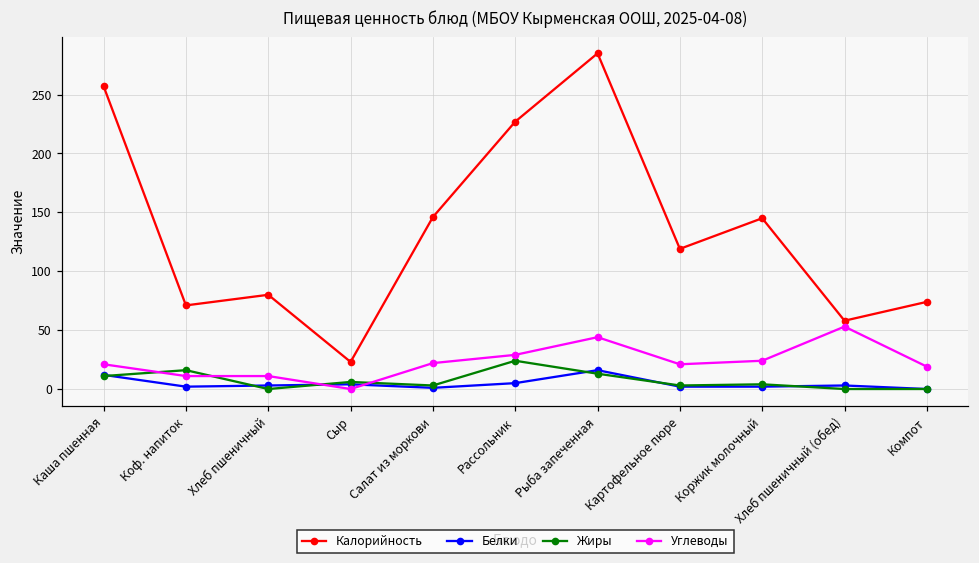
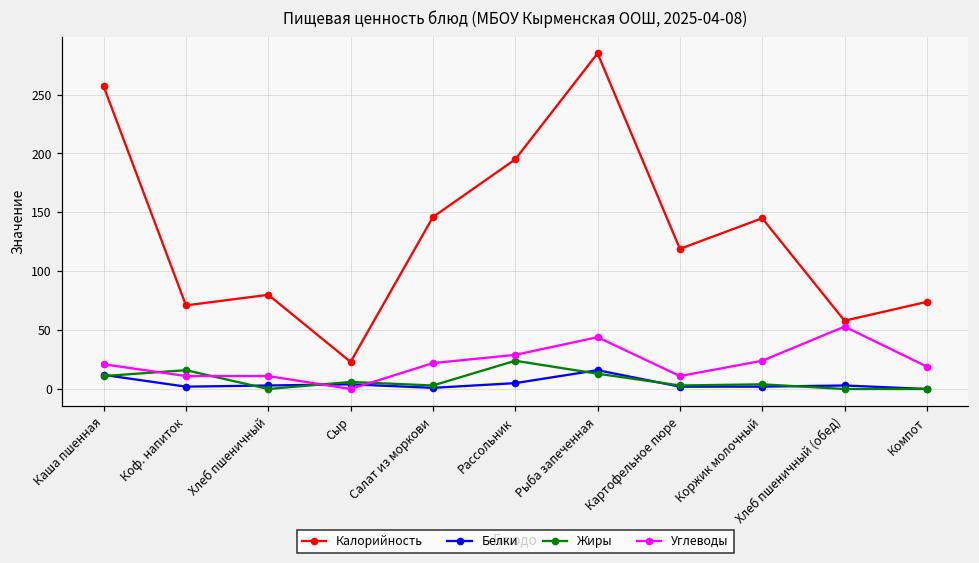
Калорийность, Рассольник: 227 -> 195
Углеводы, Картофельное пюре: 21 -> 11
